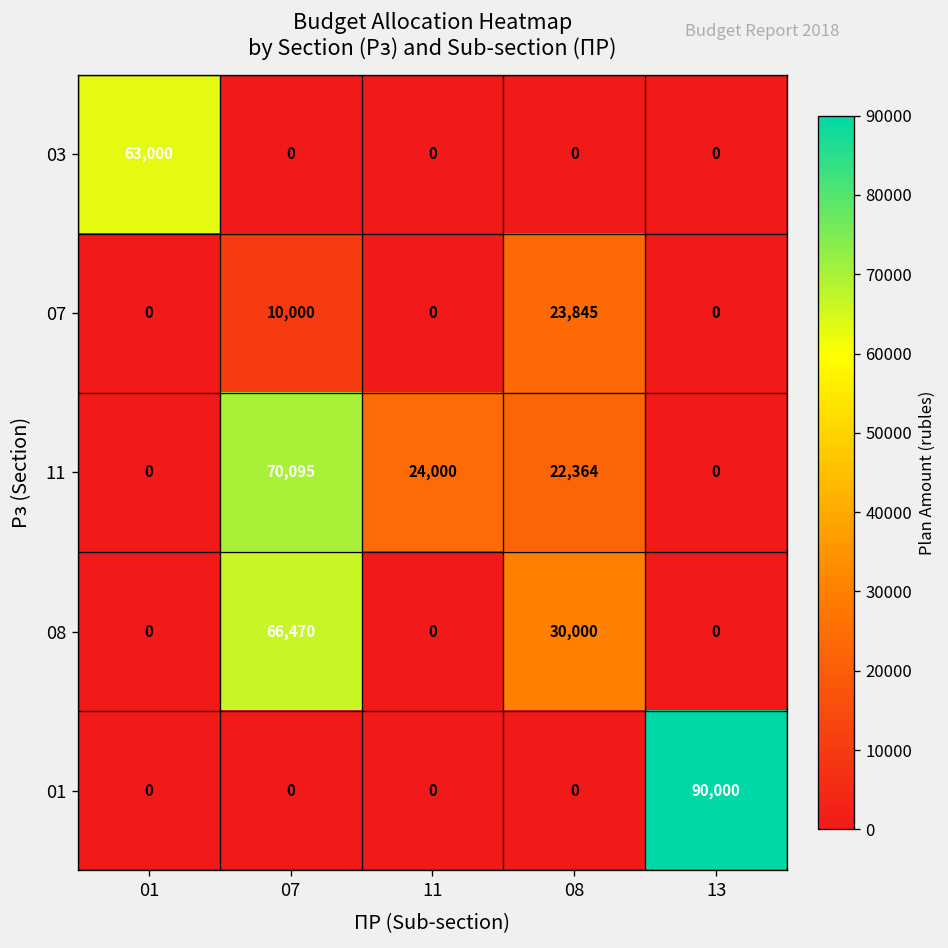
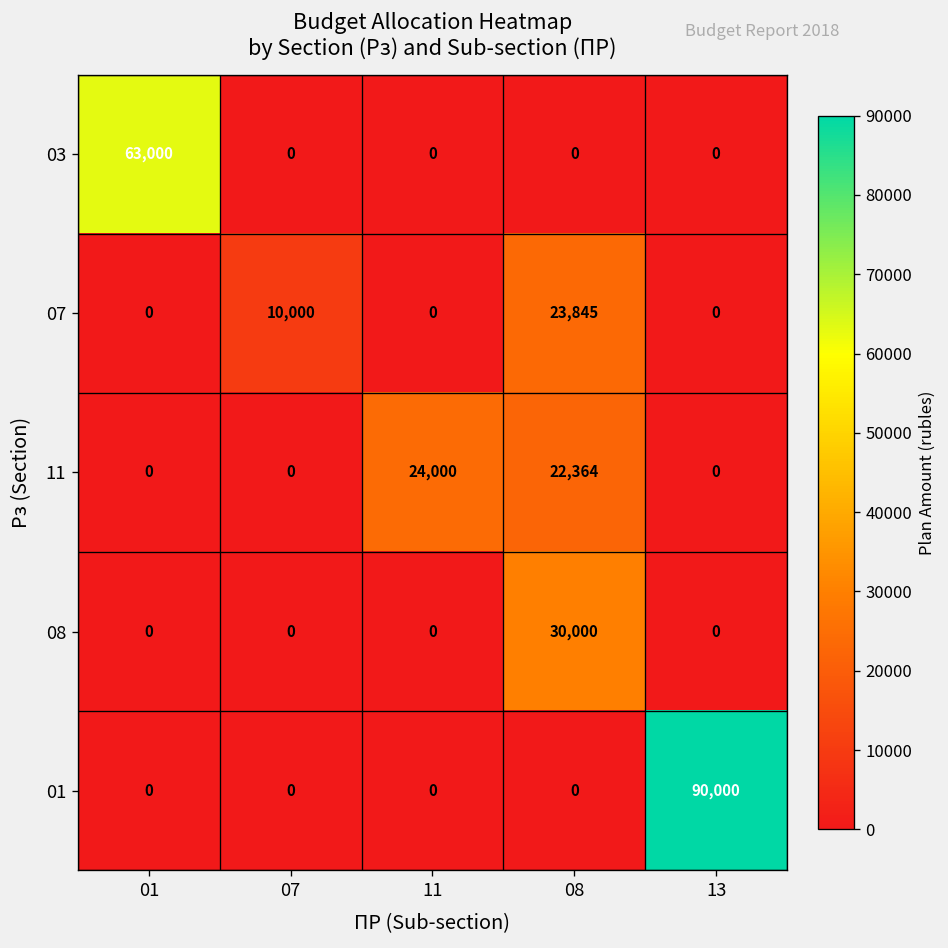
11, 07: 70,095 -> 0
08, 07: 66,470 -> 0
